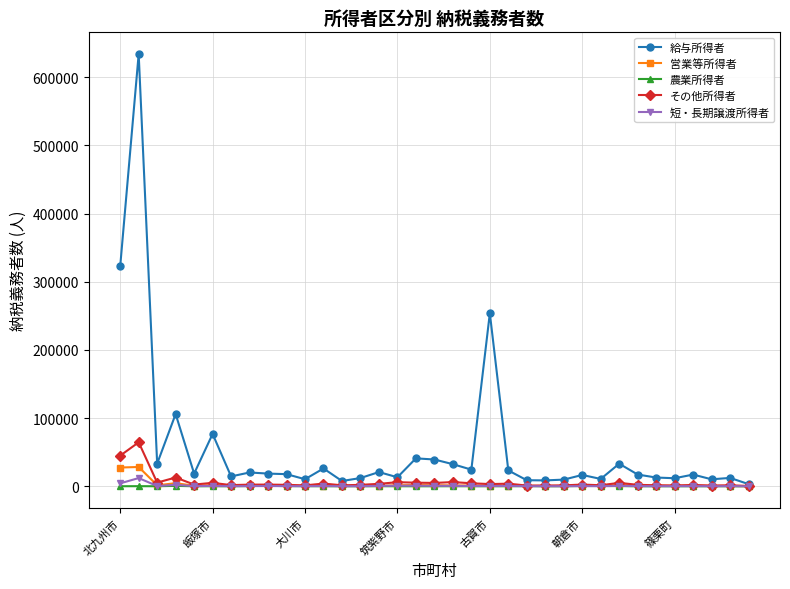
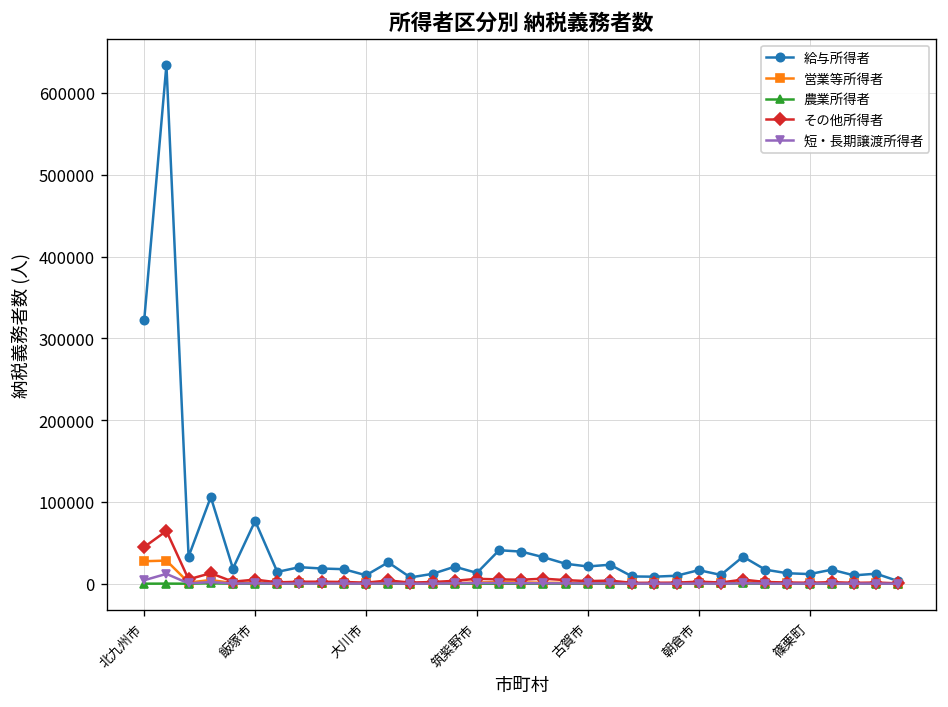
給与所得者, 古賀市: 250000 -> 20000
